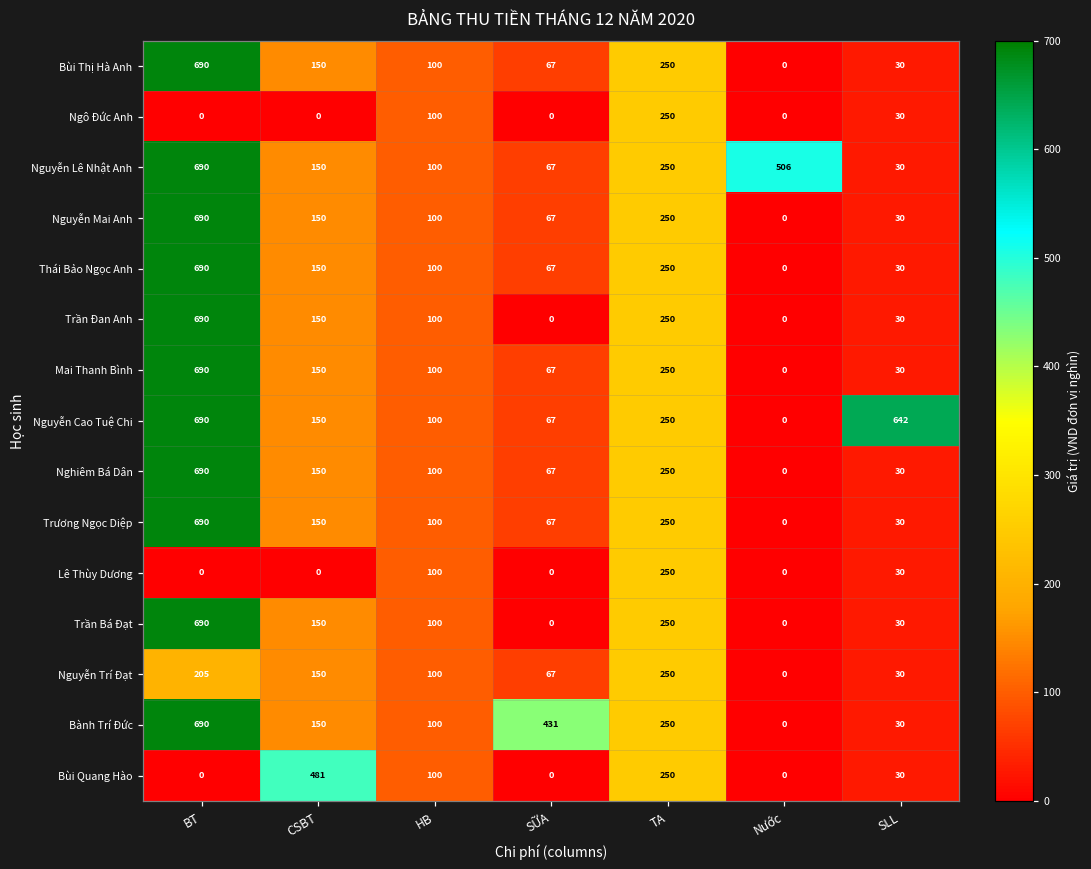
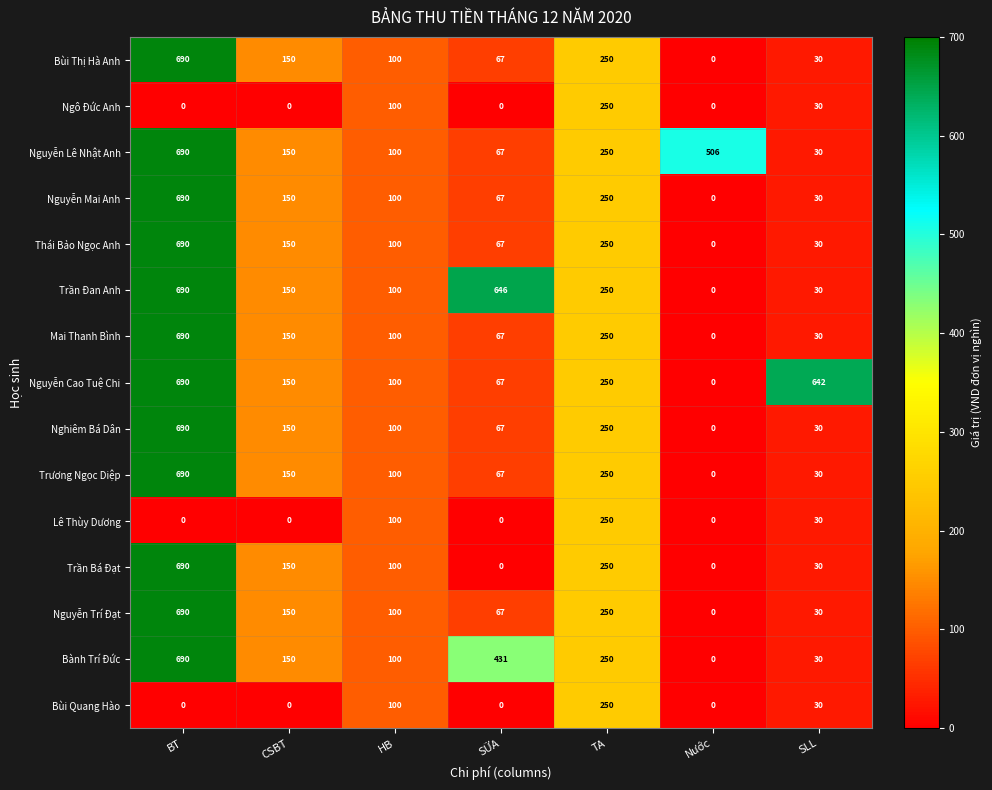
Trần Đan Anh, SỮA: 0 -> 646
Nguyễn Trí Đạt, BT: 205 -> 690
Bùi Quang Hào, CSBT: 481 -> 0
